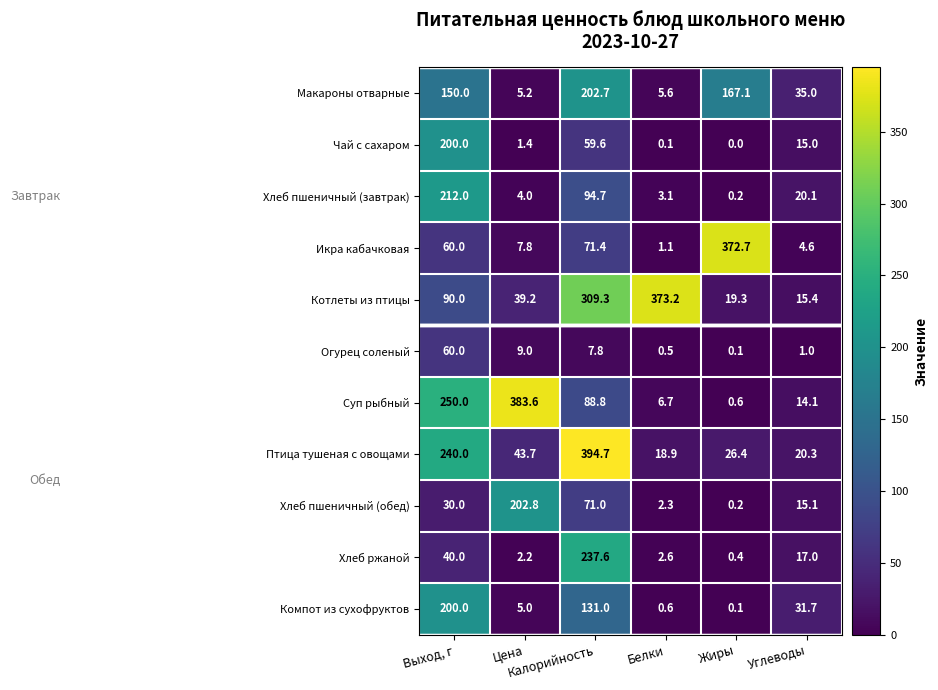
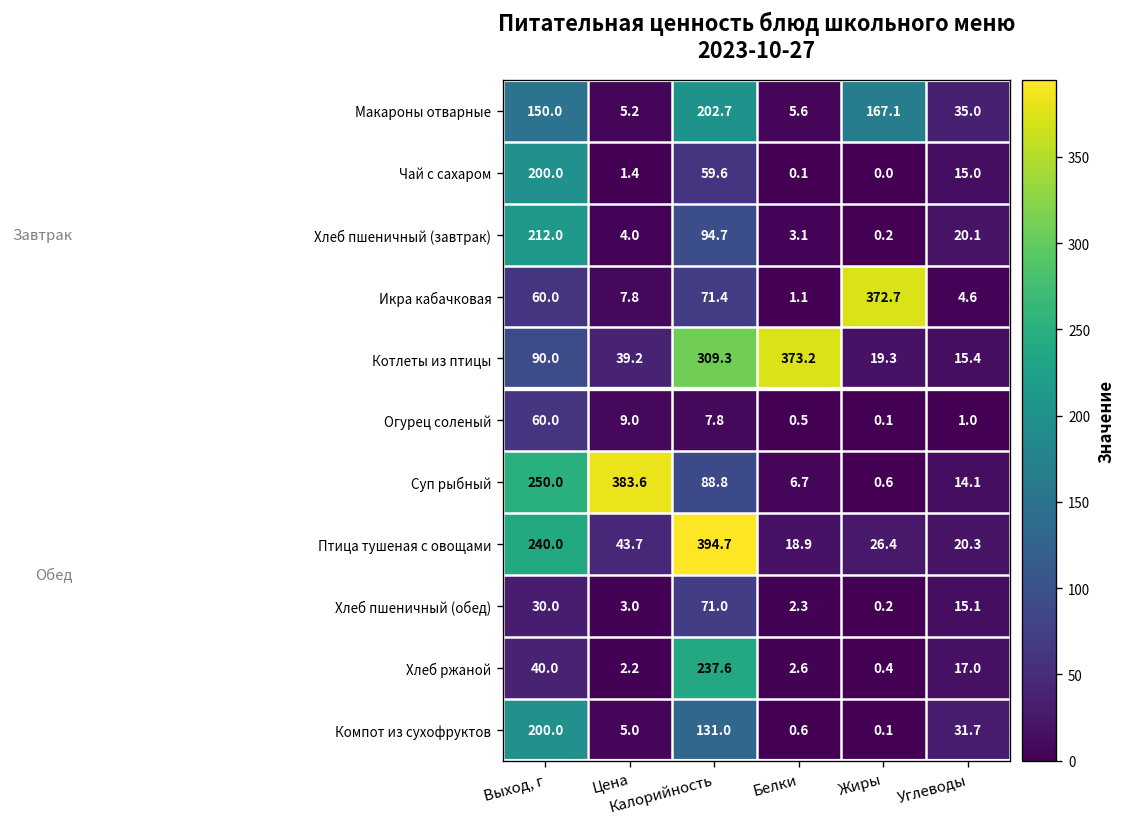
Хлеб пшеничный (обед), Цена: 202.8 -> 3.0
